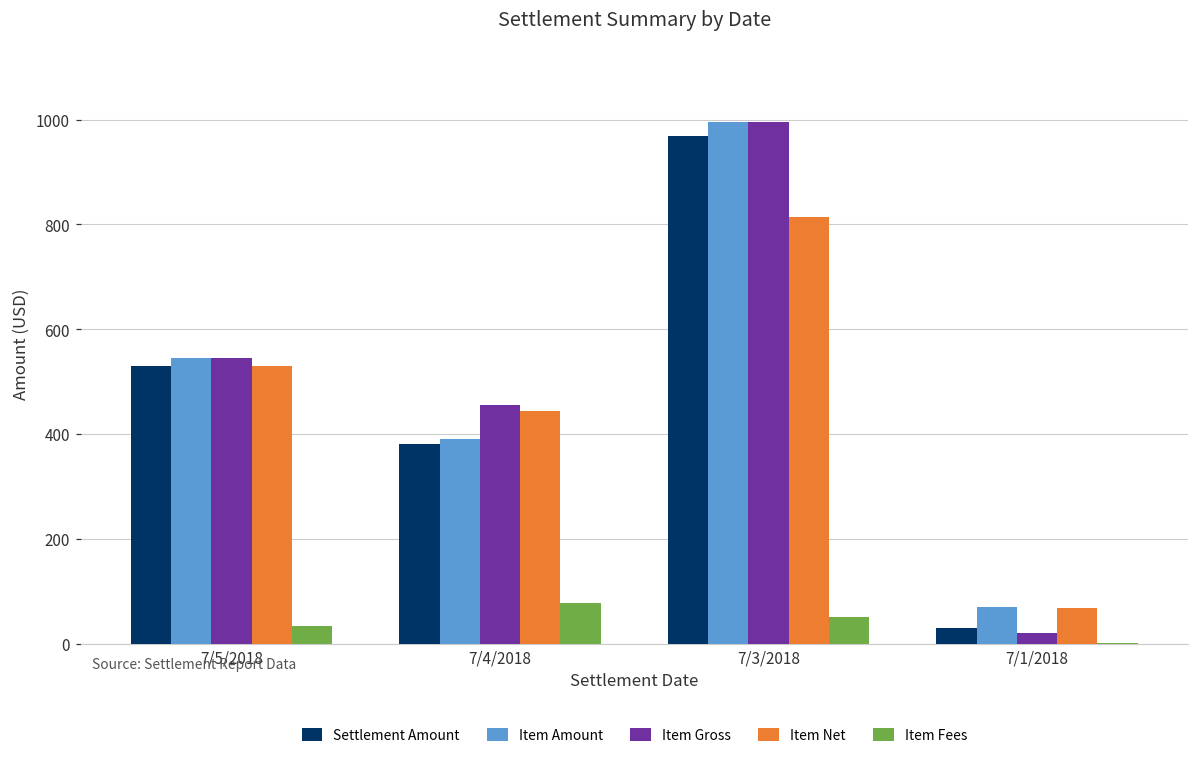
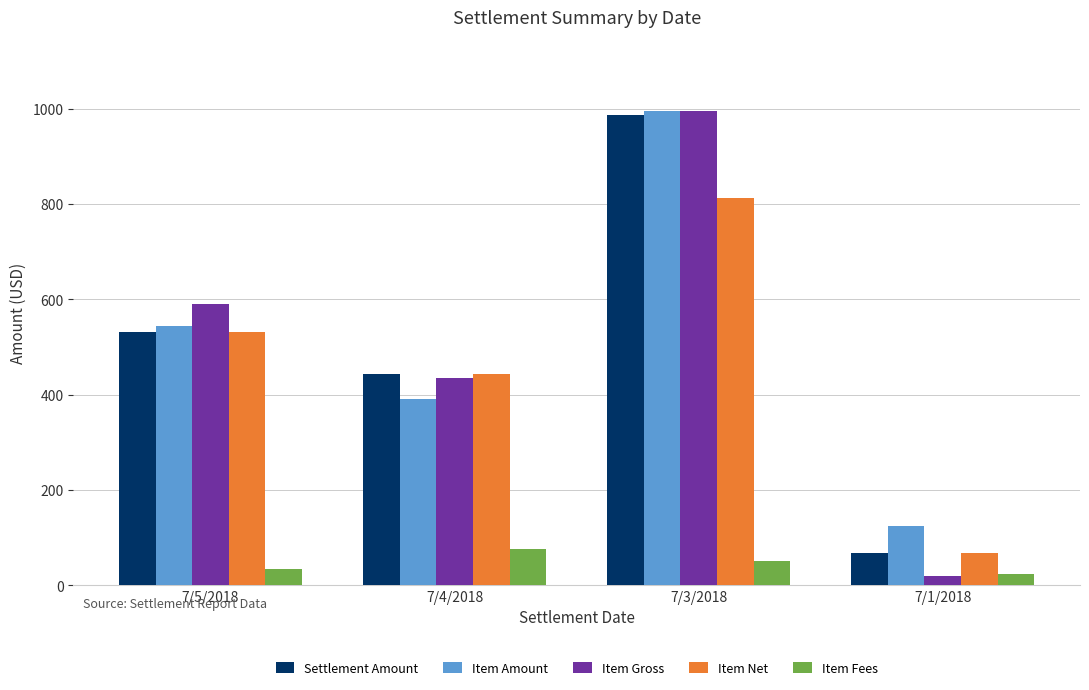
Item Gross, 7/5/2018: 550 -> 590
Settlement Amount, 7/4/2018: 380 -> 440
Item Gross, 7/4/2018: 460 -> 440
Settlement Amount, 7/3/2018: 970 -> 990
Settlement Amount, 7/1/2018: 30 -> 70
Item Amount, 7/1/2018: 70 -> 120
Item Fees, 7/1/2018: 0 -> 20
